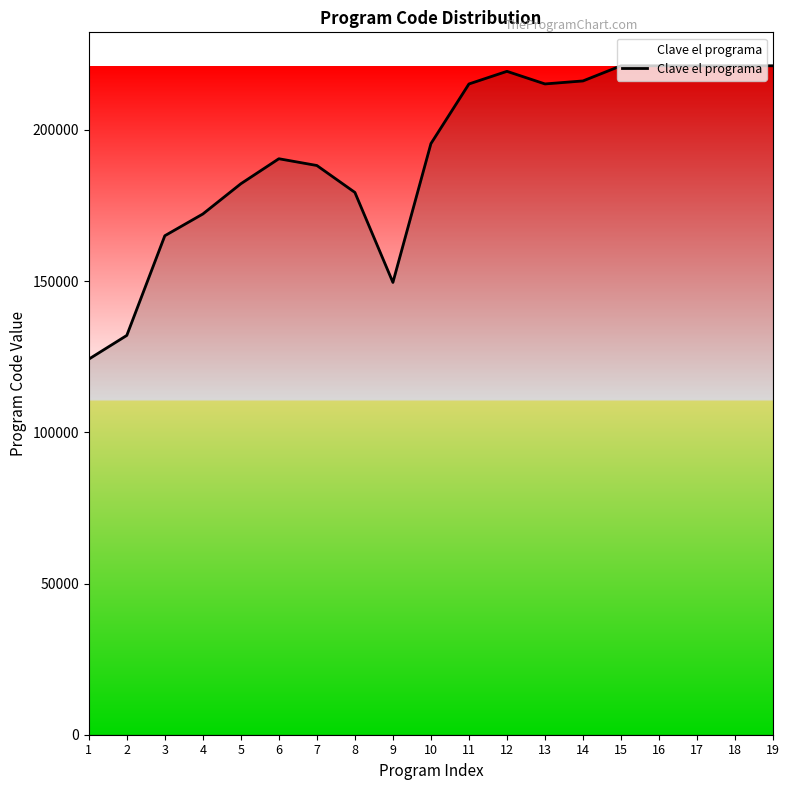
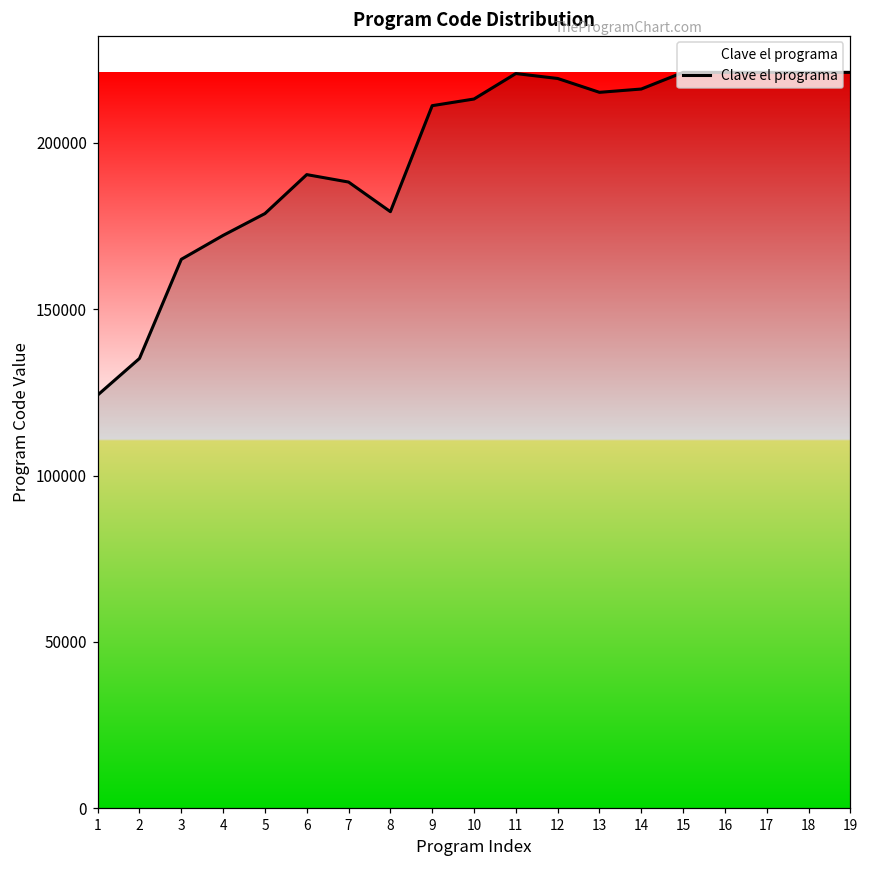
2: 132000 -> 135000
5: 182000 -> 179000
9: 150000 -> 211000
10: 195000 -> 213000
11: 215000 -> 221000
